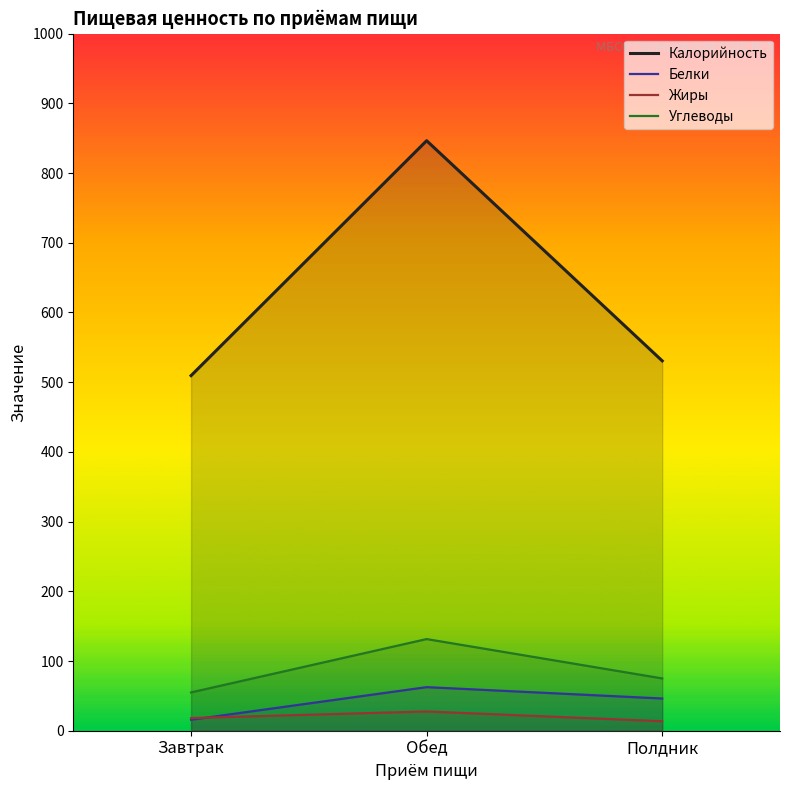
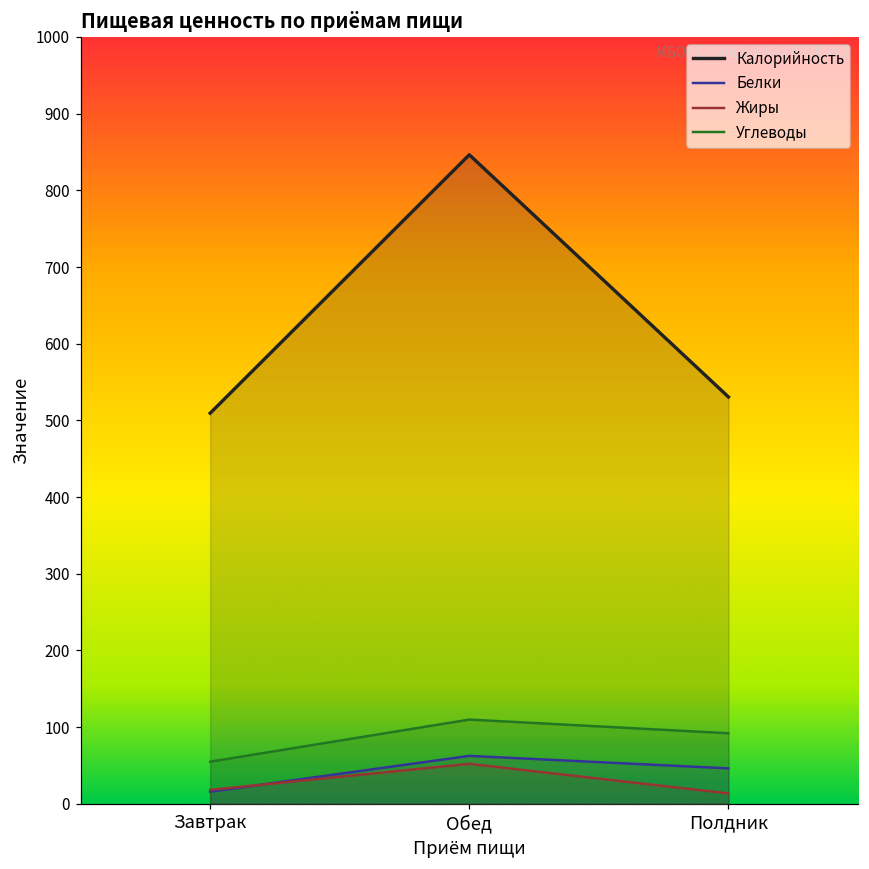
Жиры, Обед: 30 -> 50
Углеводы, Обед: 130 -> 110
Углеводы, Полдник: 80 -> 90
